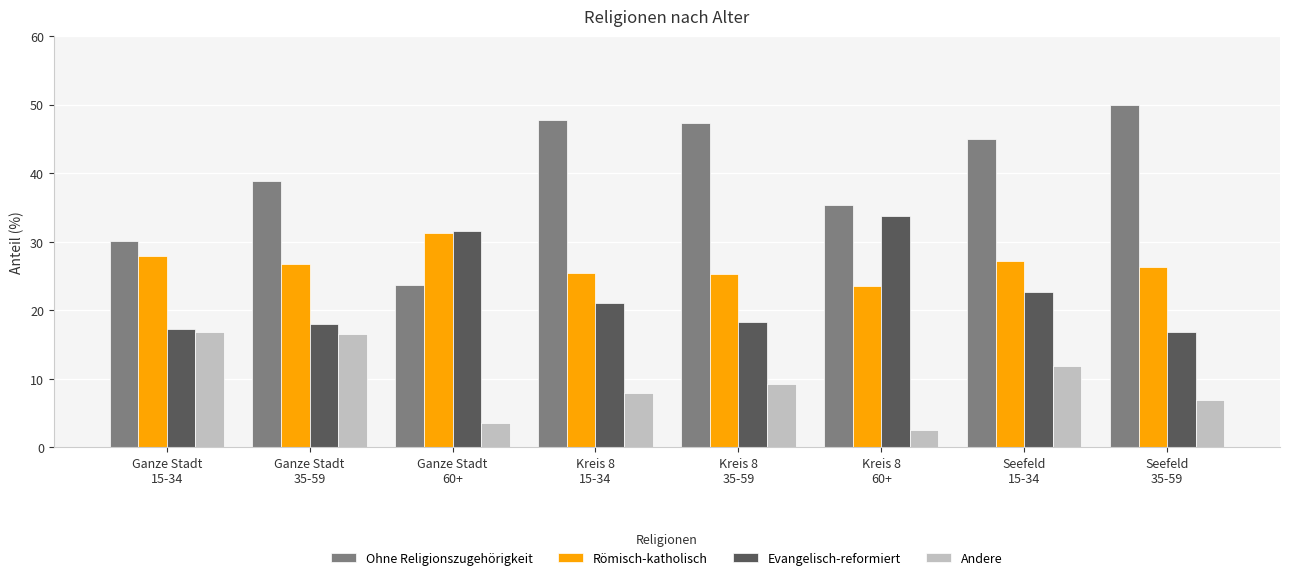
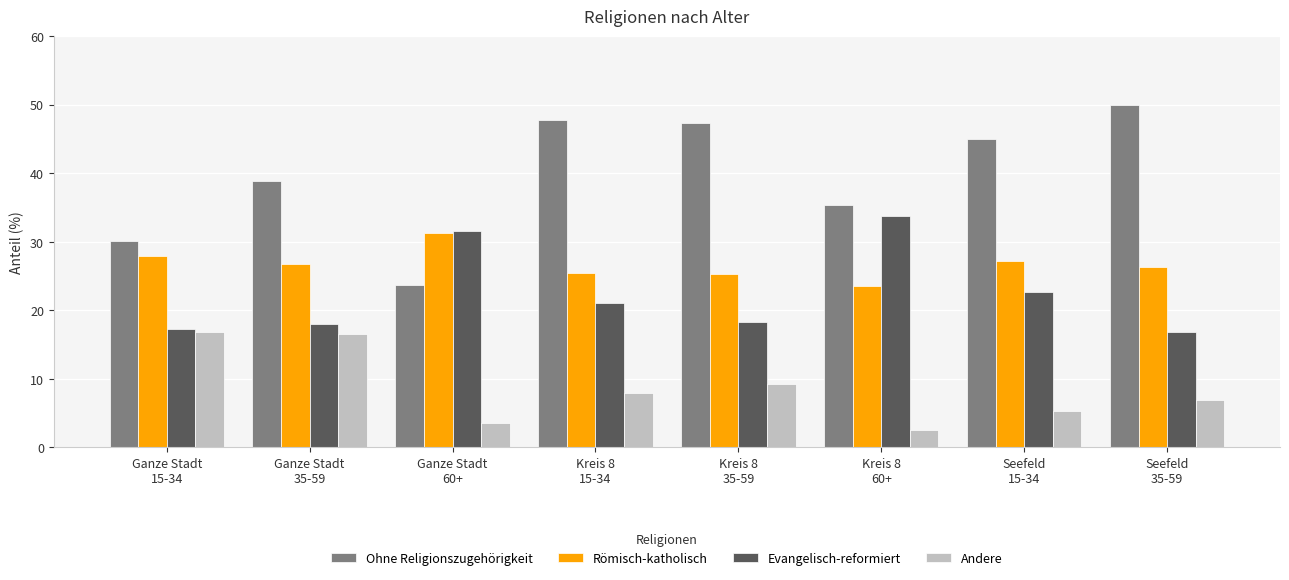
Andere, Seefeld 15-34: 12 -> 5
